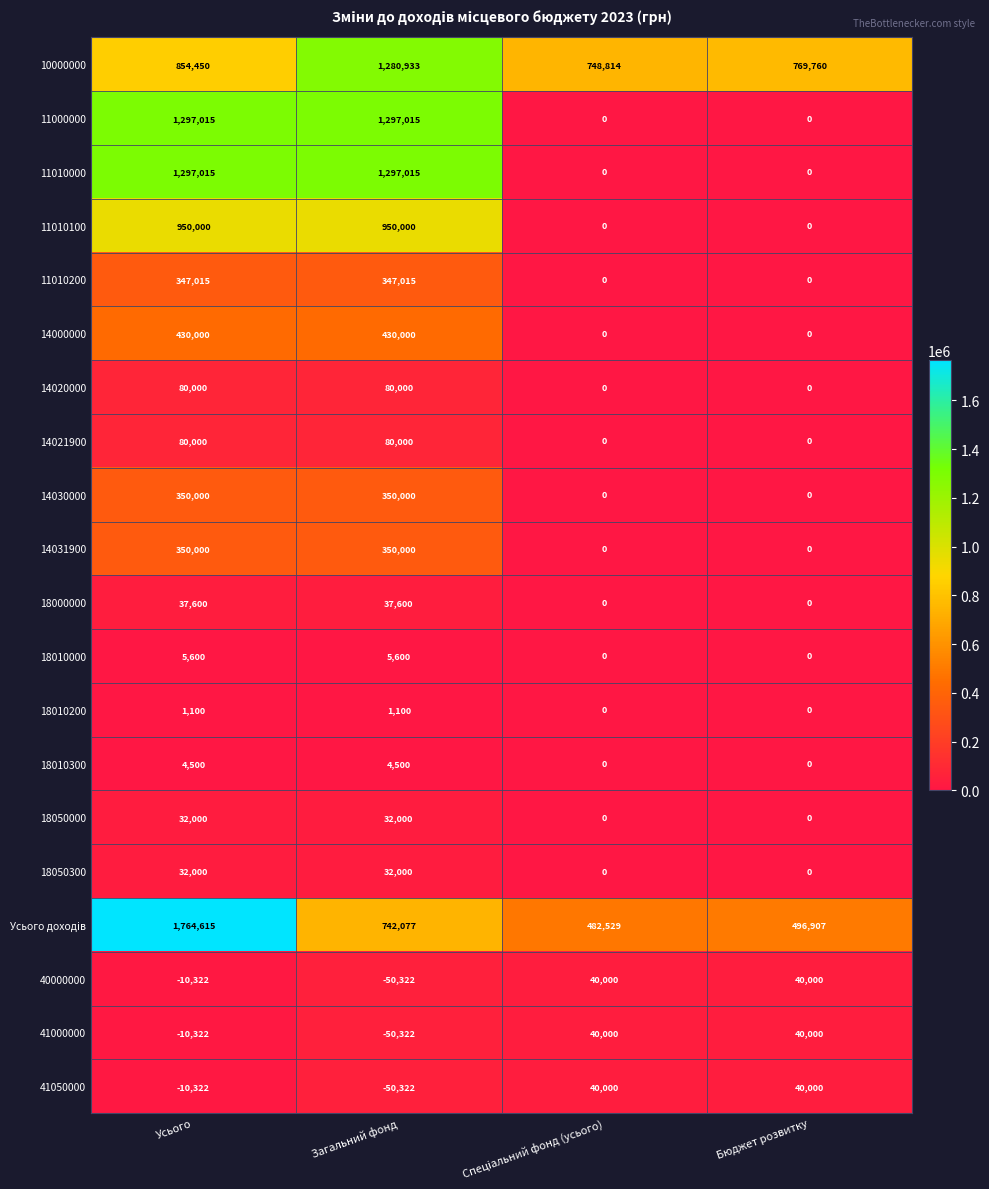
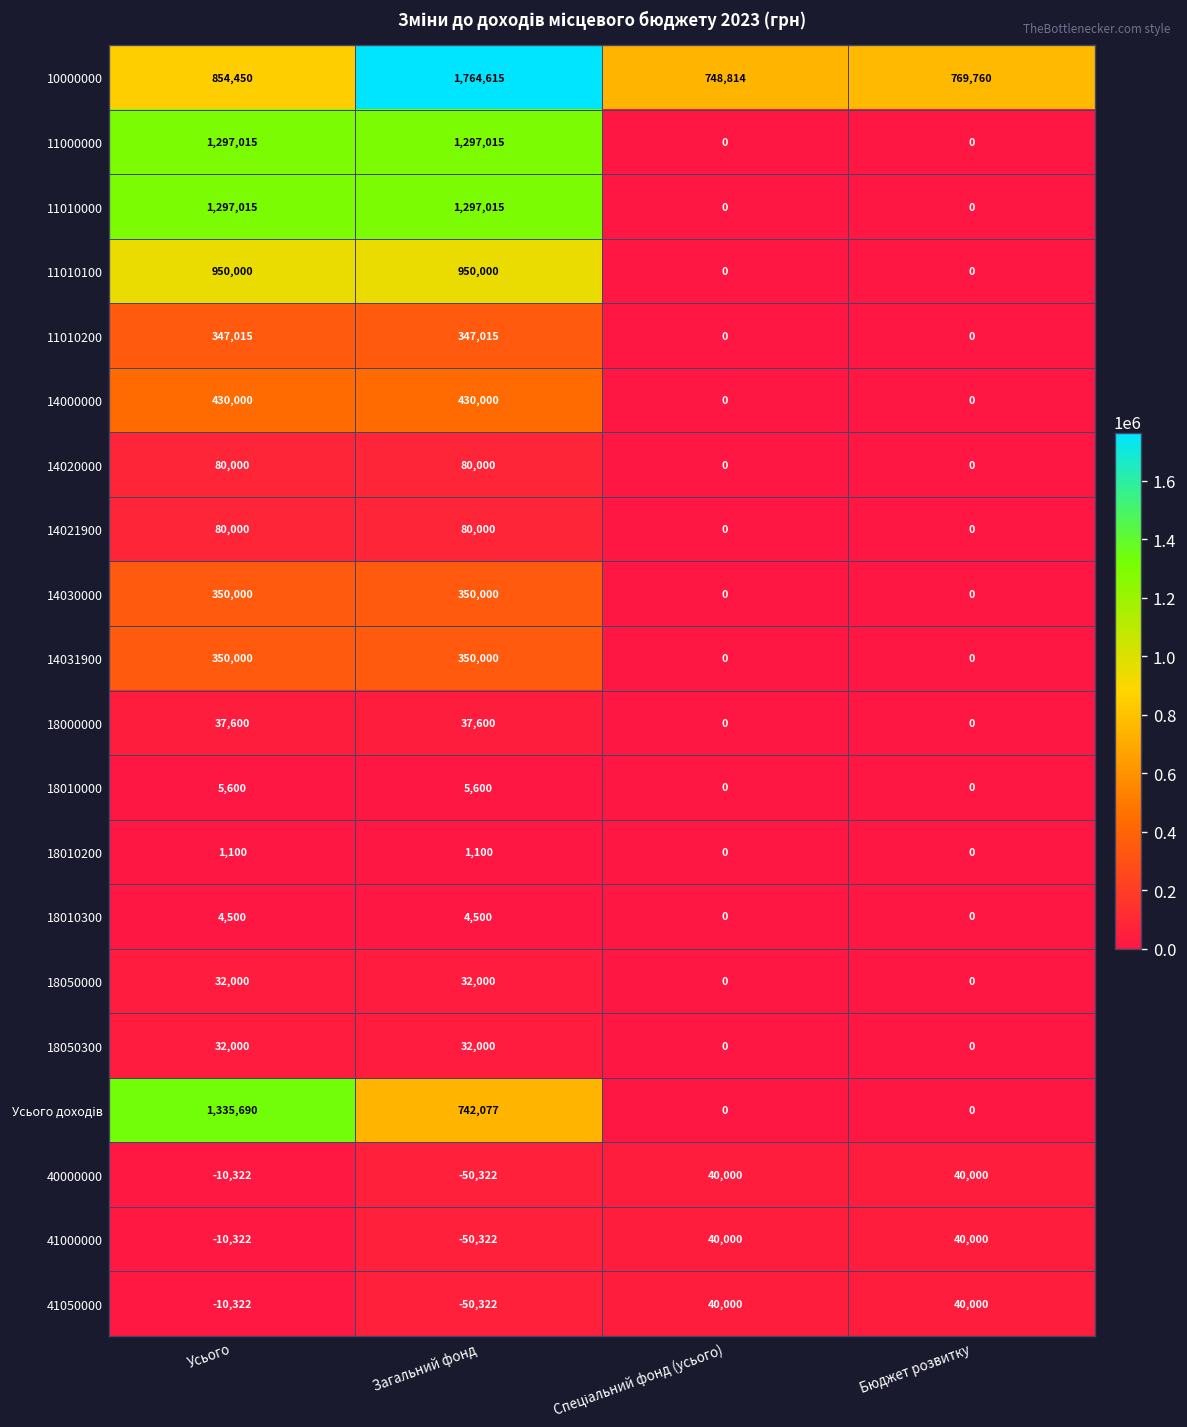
10000000, Загальний фонд: 1,280,933 -> 1,764,615
Усього доходів, Усього: 1,764,615 -> 1,335,690
Усього доходів, Спеціальний фонд (усього): 482,529 -> 0
Усього доходів, Бюджет розвитку: 496,907 -> 0
